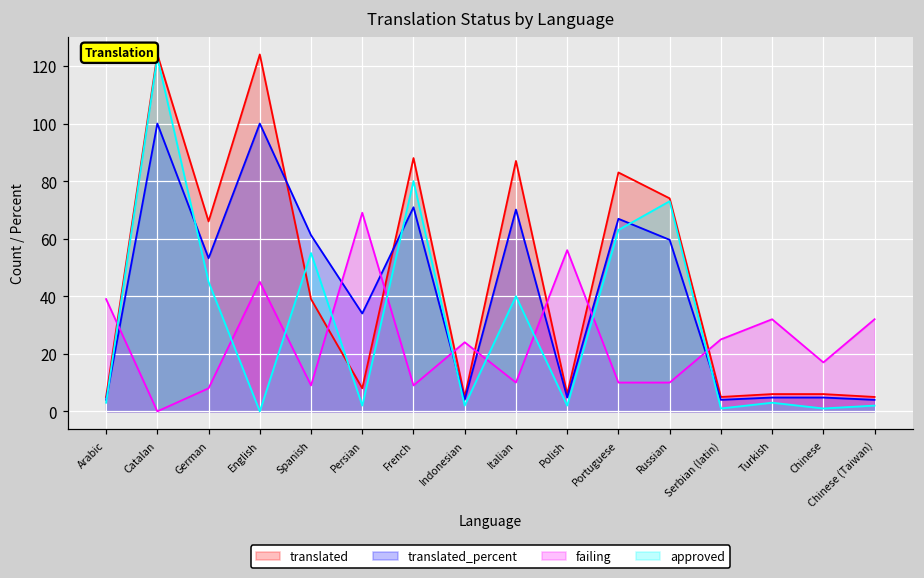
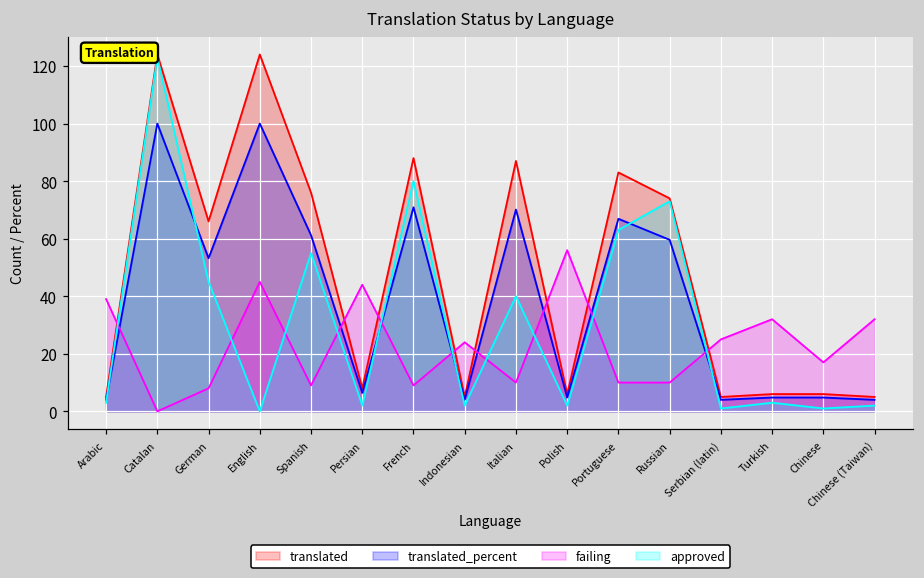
translated, Spanish: 39 -> 76
translated_percent, Persian: 34 -> 6
failing, Persian: 69 -> 44
